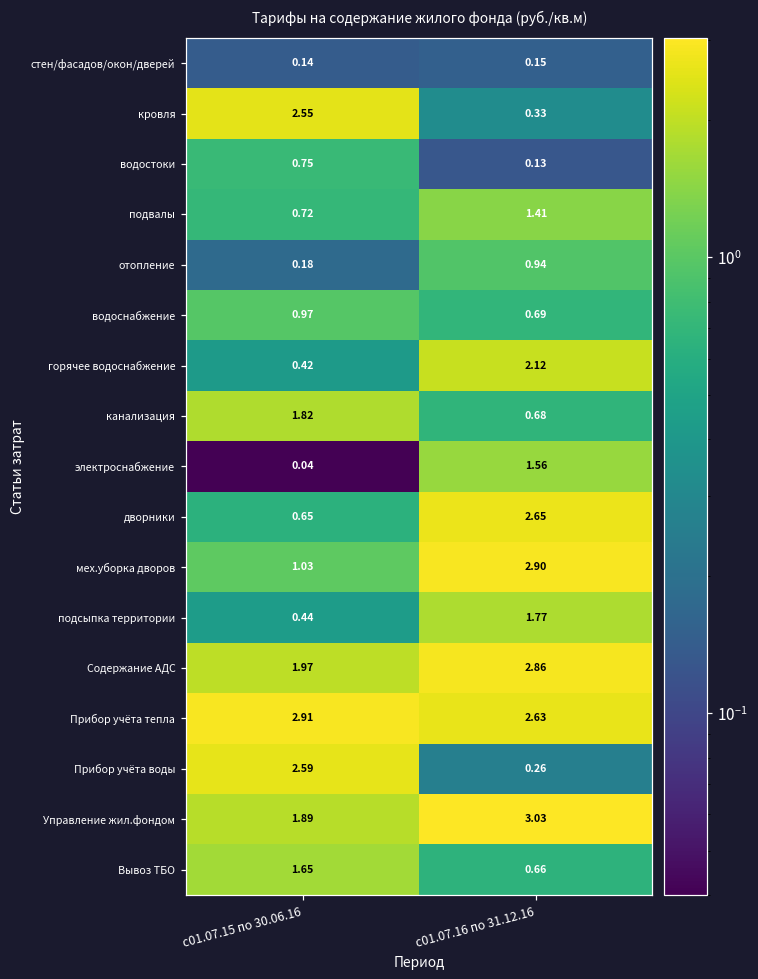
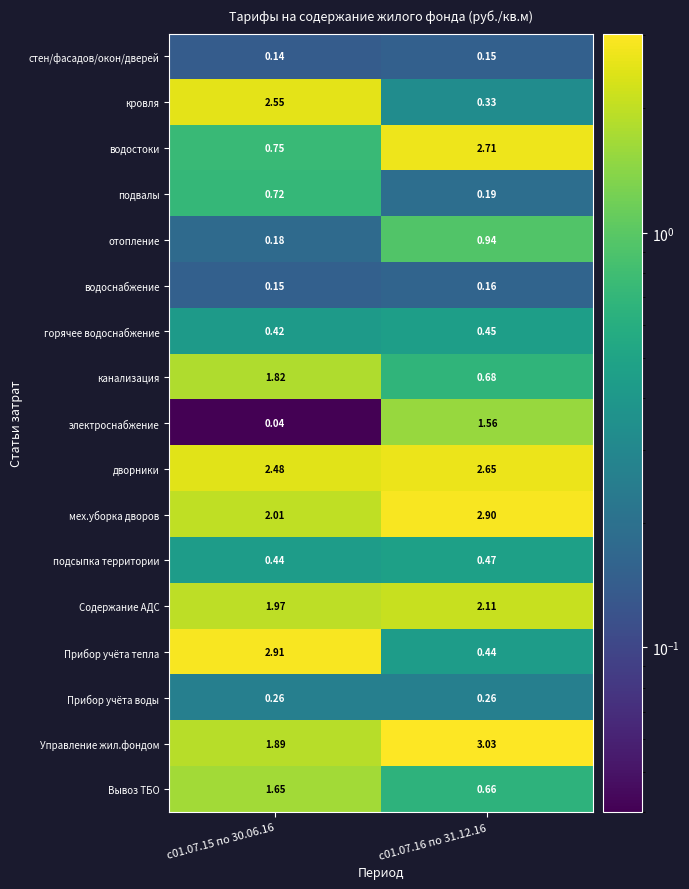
водостоки, с01.07.16 по 31.12.16: 0.13 -> 2.71
подвалы, с01.07.16 по 31.12.16: 1.41 -> 0.19
водоснабжение, с01.07.15 по 30.06.16: 0.97 -> 0.15
водоснабжение, с01.07.16 по 31.12.16: 0.69 -> 0.16
горячее водоснабжение, с01.07.16 по 31.12.16: 2.12 -> 0.45
дворники, с01.07.15 по 30.06.16: 0.65 -> 2.48
мех.уборка дворов, с01.07.15 по 30.06.16: 1.03 -> 2.01
подсыпка территории, с01.07.16 по 31.12.16: 1.77 -> 0.47
Содержание АДС, с01.07.16 по 31.12.16: 2.86 -> 2.11
Прибор учёта тепла, с01.07.16 по 31.12.16: 2.63 -> 0.44
Прибор учёта воды, с01.07.15 по 30.06.16: 2.59 -> 0.26
